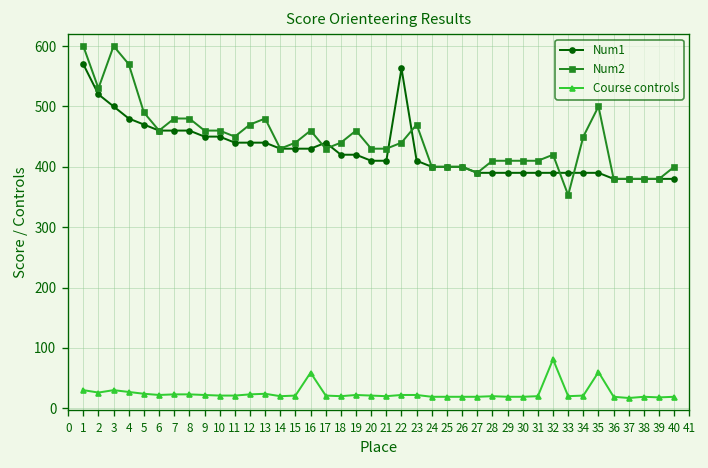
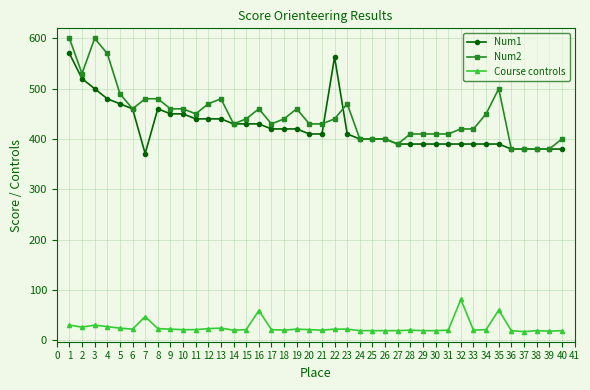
Num1, 7: 460 -> 370
Course controls, 7: 20 -> 50
Num1, 17: 440 -> 420
Num2, 33: 350 -> 420
